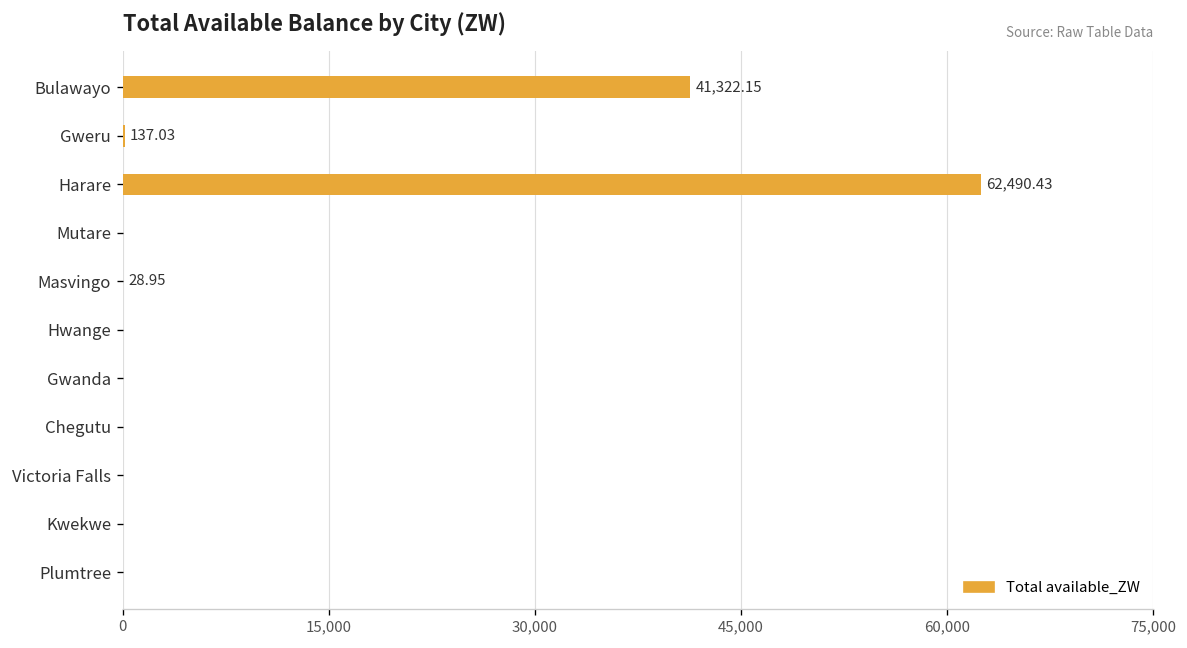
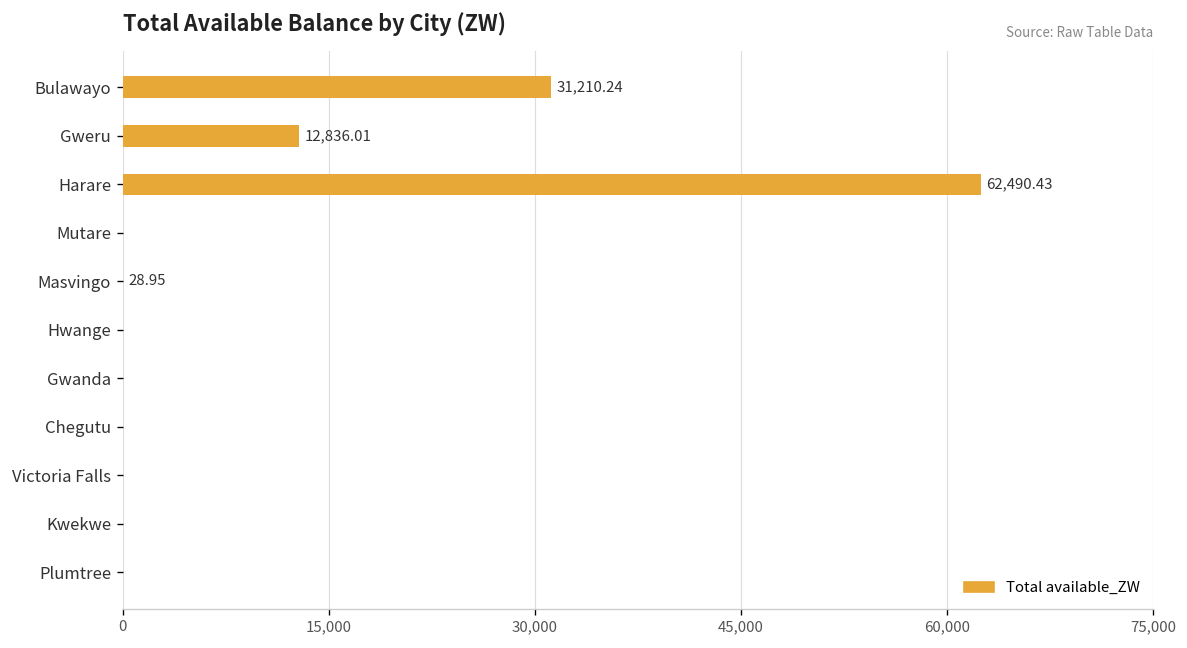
Bulawayo: 41,322.15 -> 31,210.24
Gweru: 137.03 -> 12,836.01
